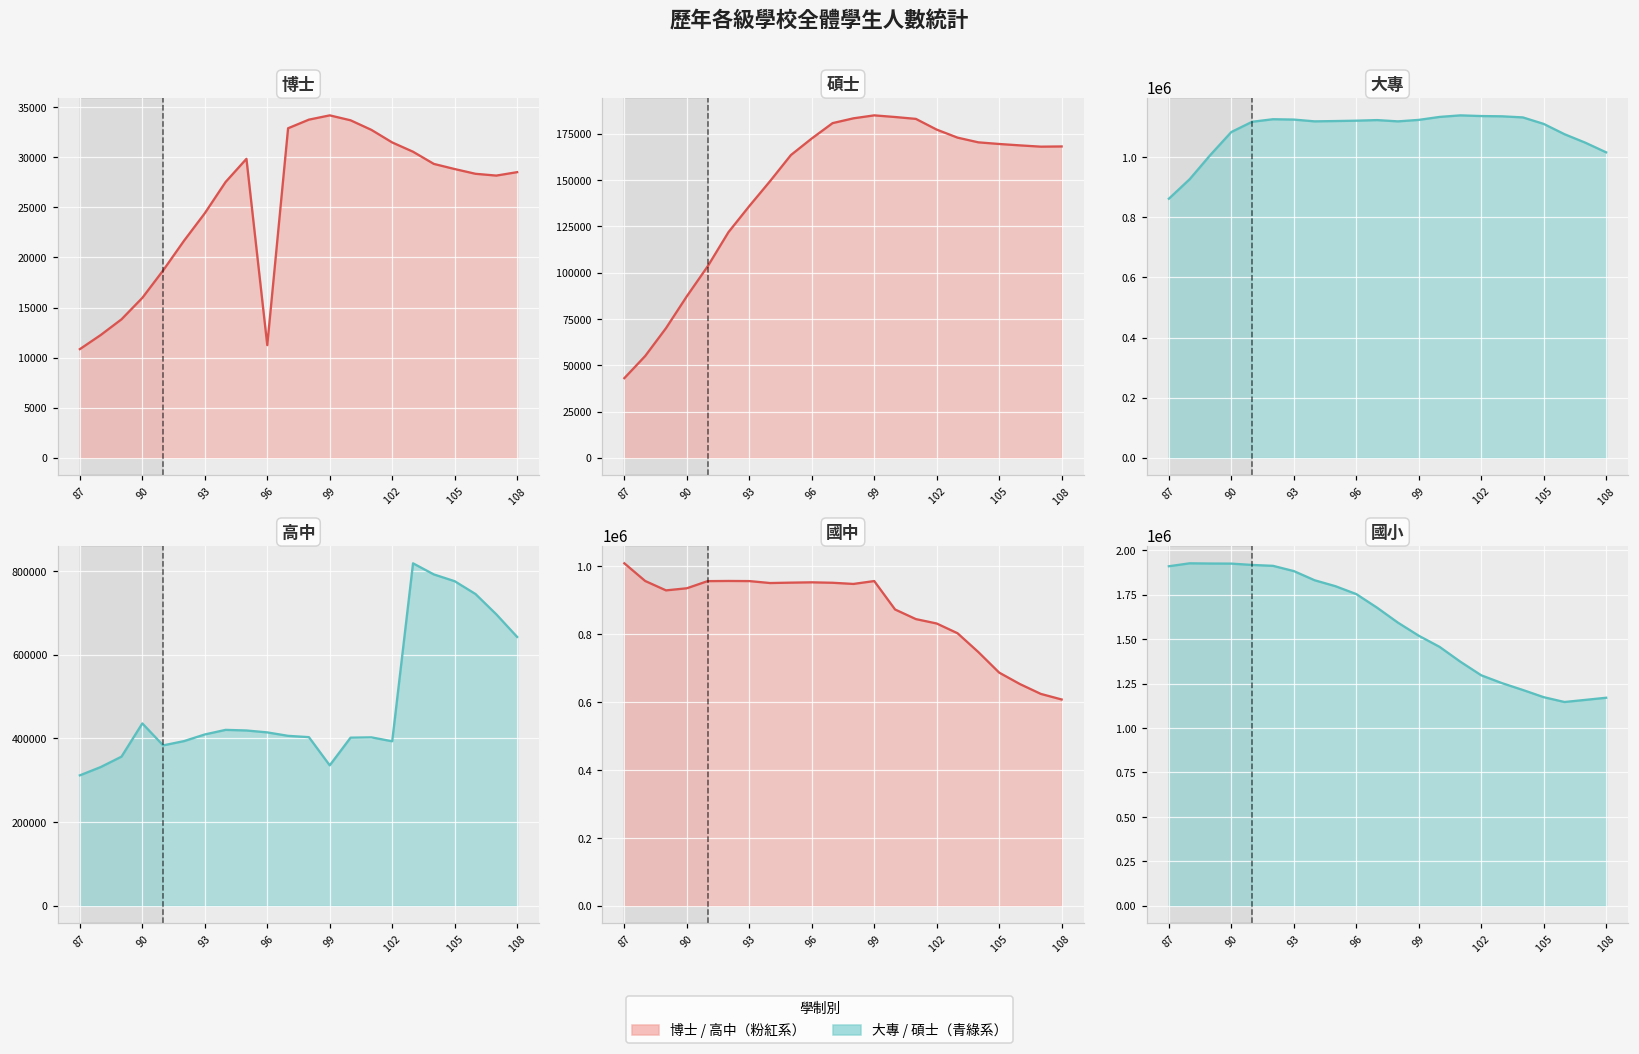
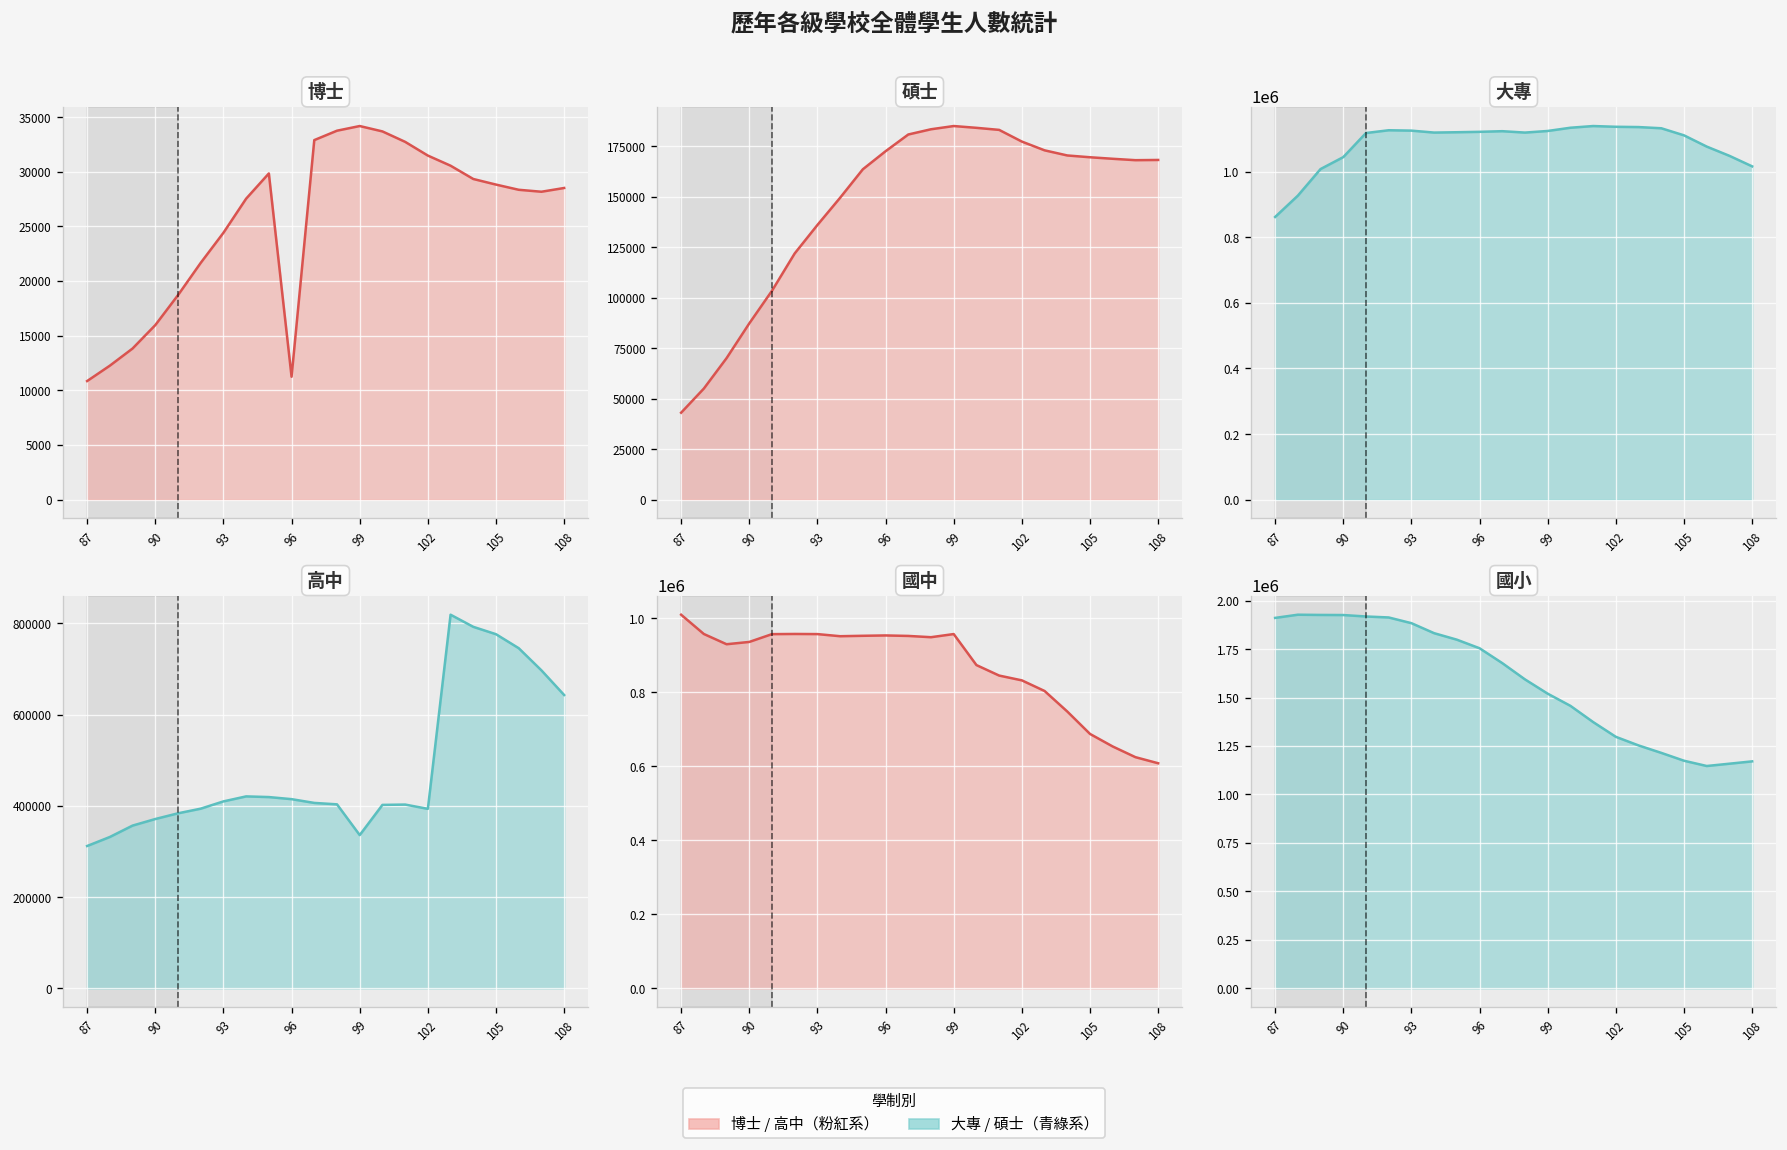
大專, 90: 1080000 -> 1040000
高中, 90: 440000 -> 370000
